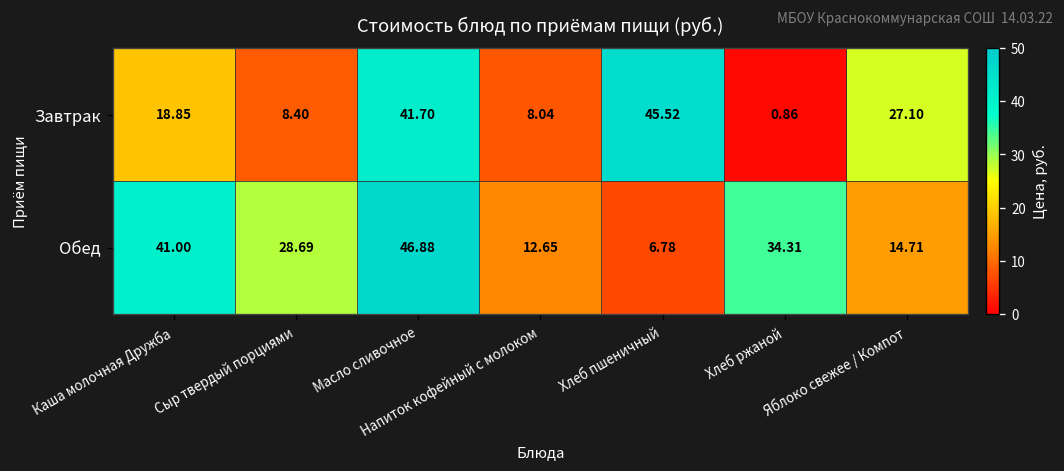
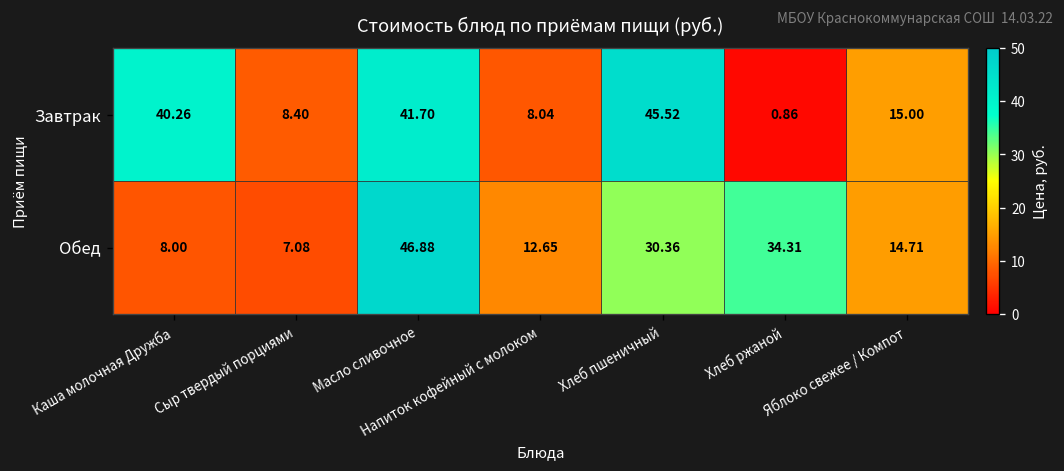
Завтрак, Каша молочная Дружба: 18.85 -> 40.26
Завтрак, Яблоко свежее / Компот: 27.10 -> 15.00
Обед, Каша молочная Дружба: 41.00 -> 8.00
Обед, Сыр твердый порциями: 28.69 -> 7.08
Обед, Хлеб пшеничный: 6.78 -> 30.36
